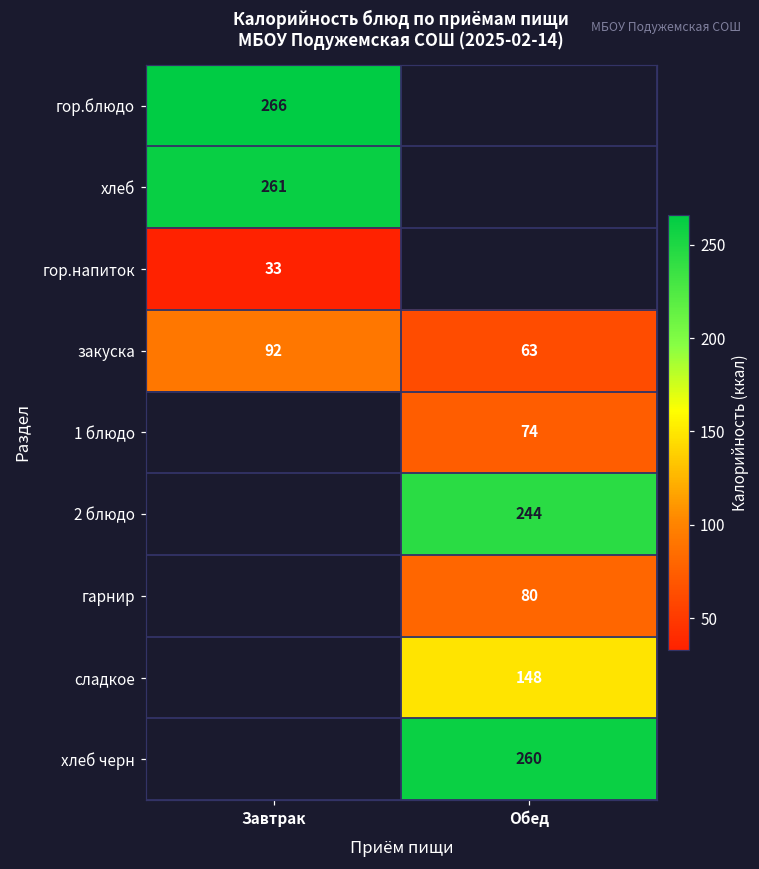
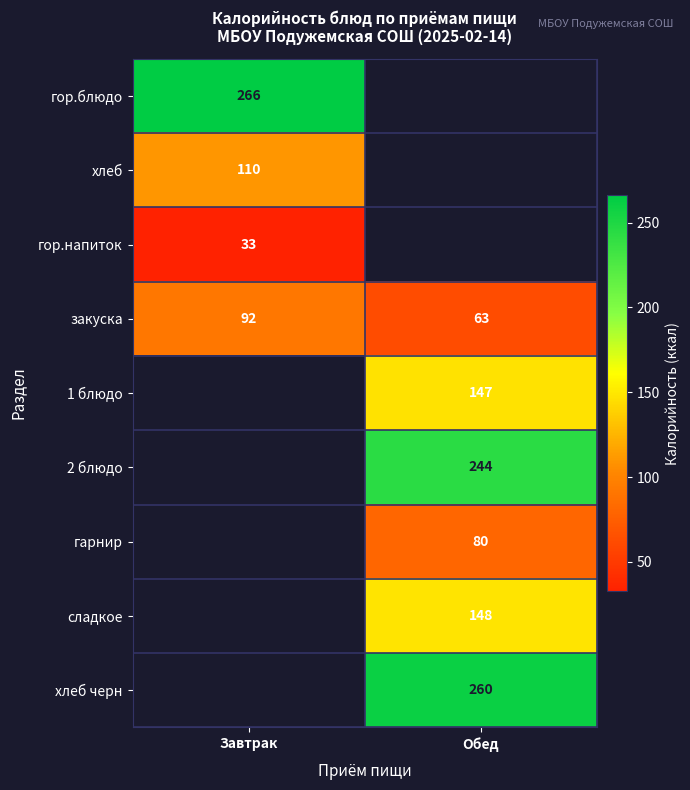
хлеб, Завтрак: 261 -> 110
1 блюдо, Обед: 74 -> 147
